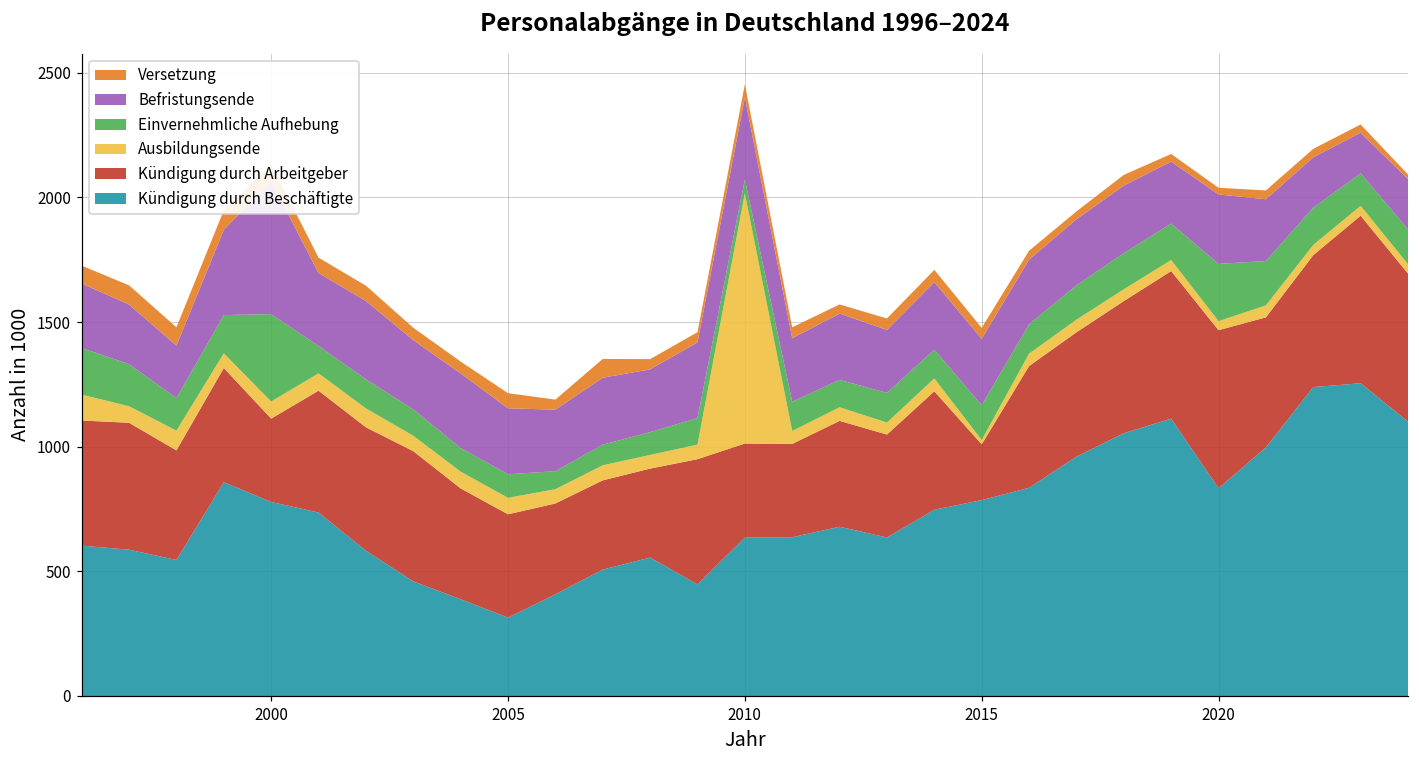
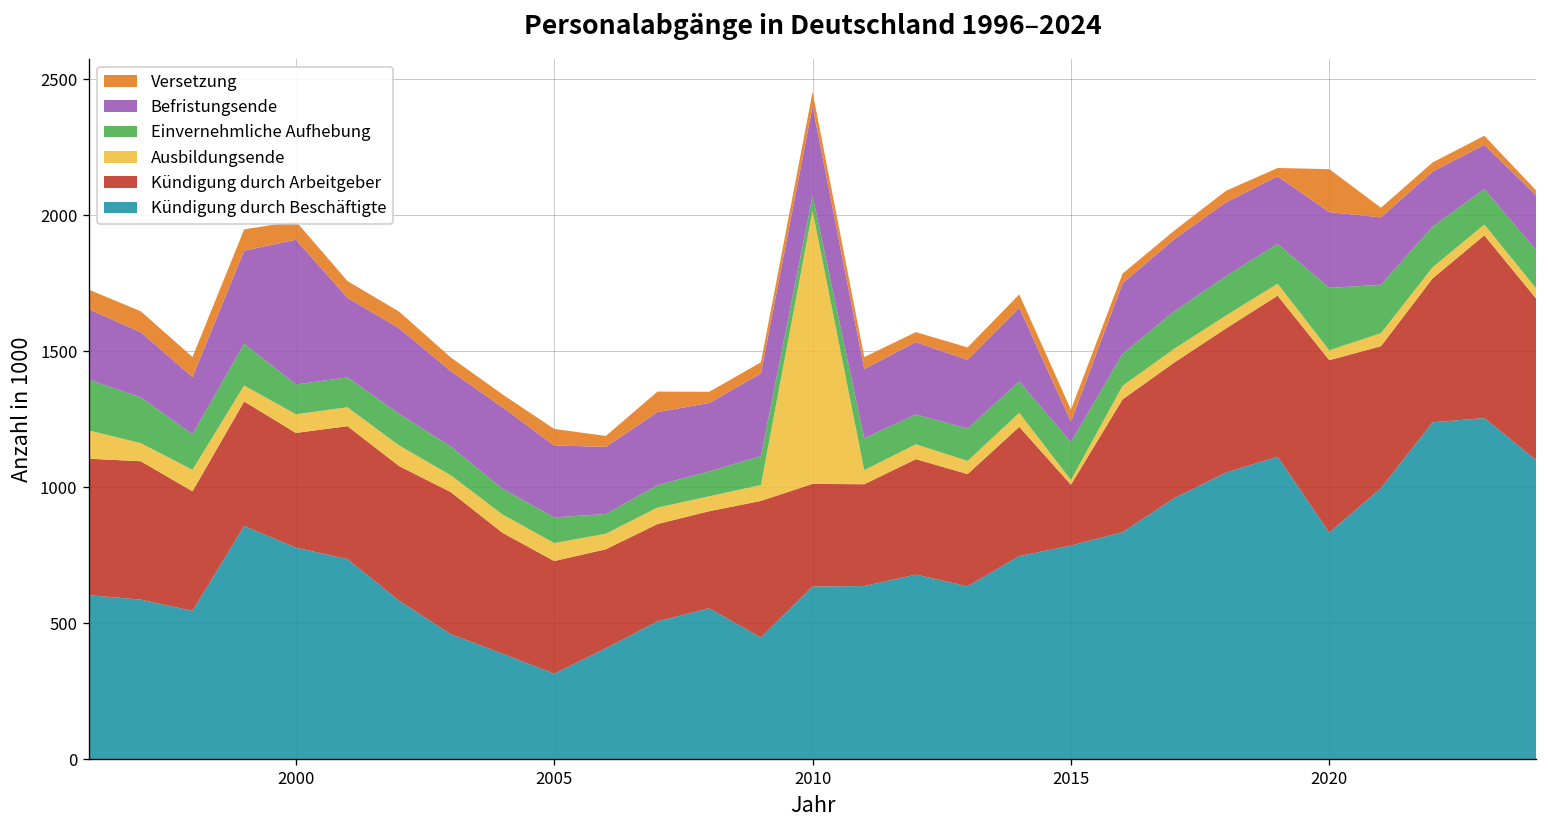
Kündigung durch Arbeitgeber, 2000: 330 -> 420
Einvernehmliche Aufhebung, 2000: 350 -> 110
Befristungsende, 2015: 270 -> 80
Versetzung, 2020: 30 -> 160
